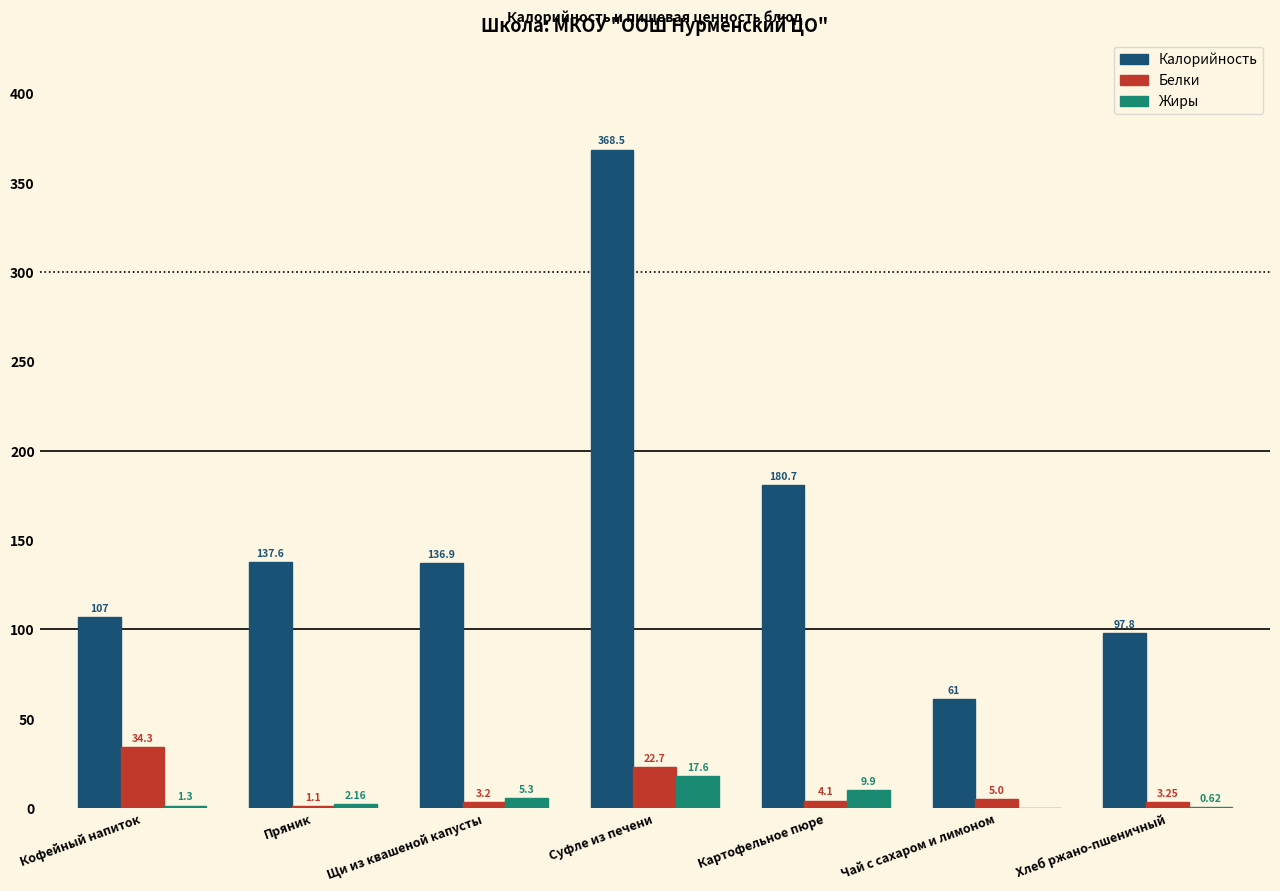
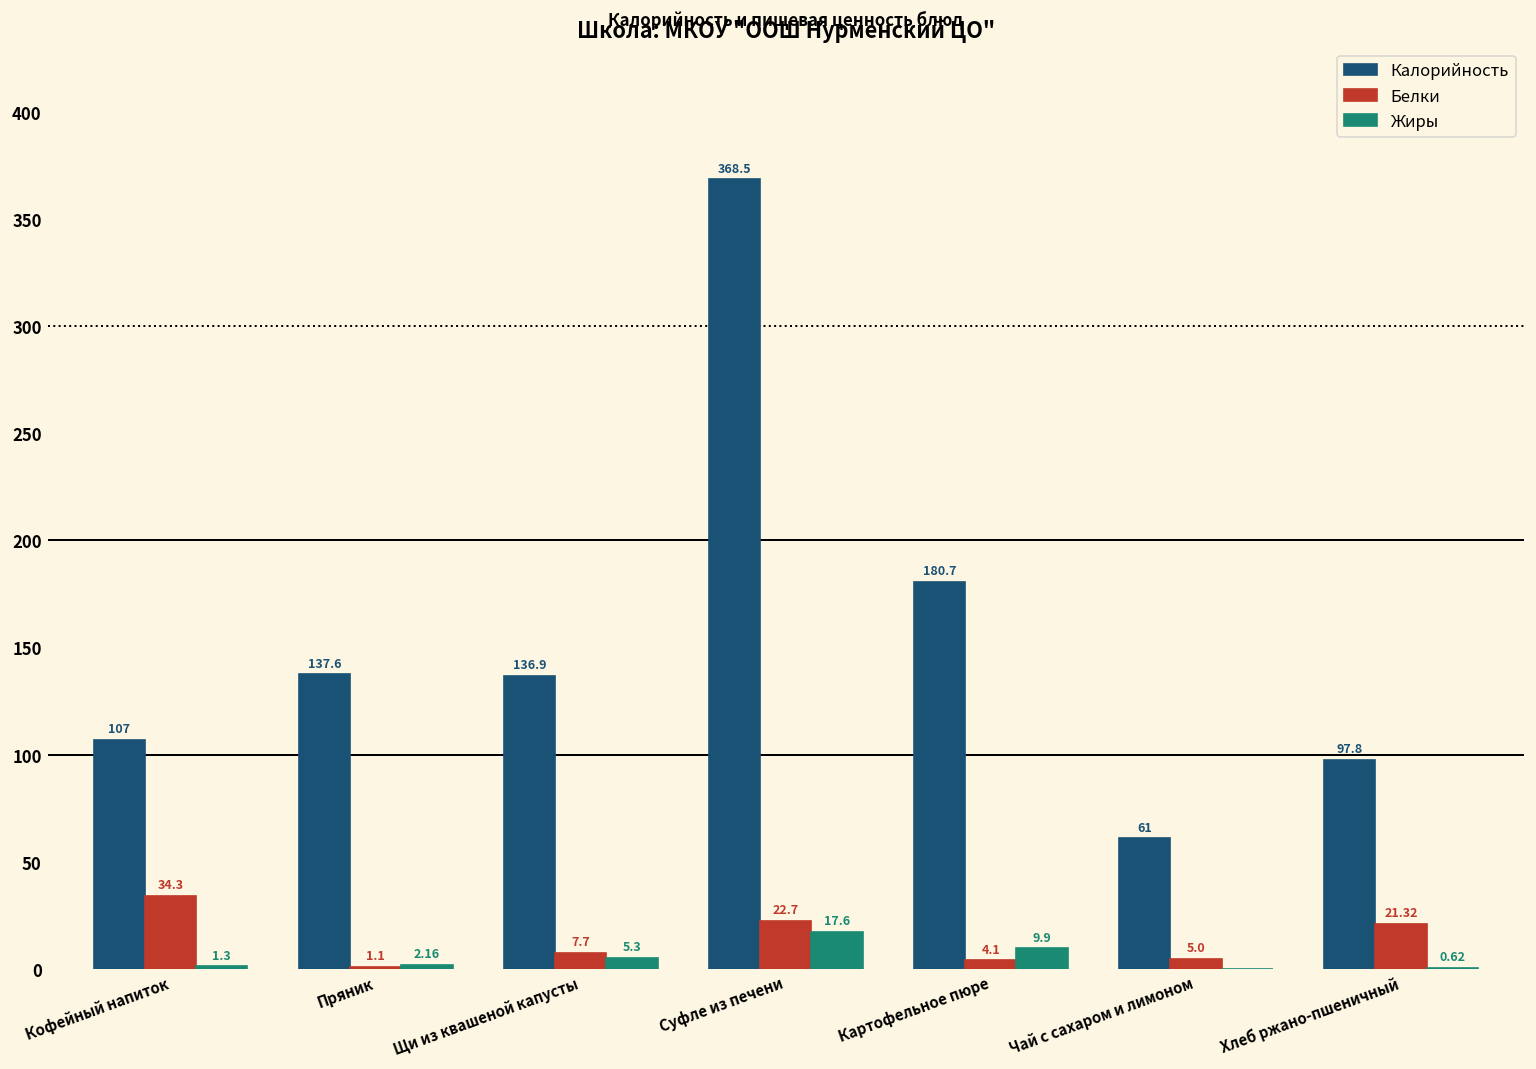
Белки, Щи из квашеной капусты: 3.2 -> 7.7
Белки, Хлеб ржано-пшеничный: 3.25 -> 21.32
